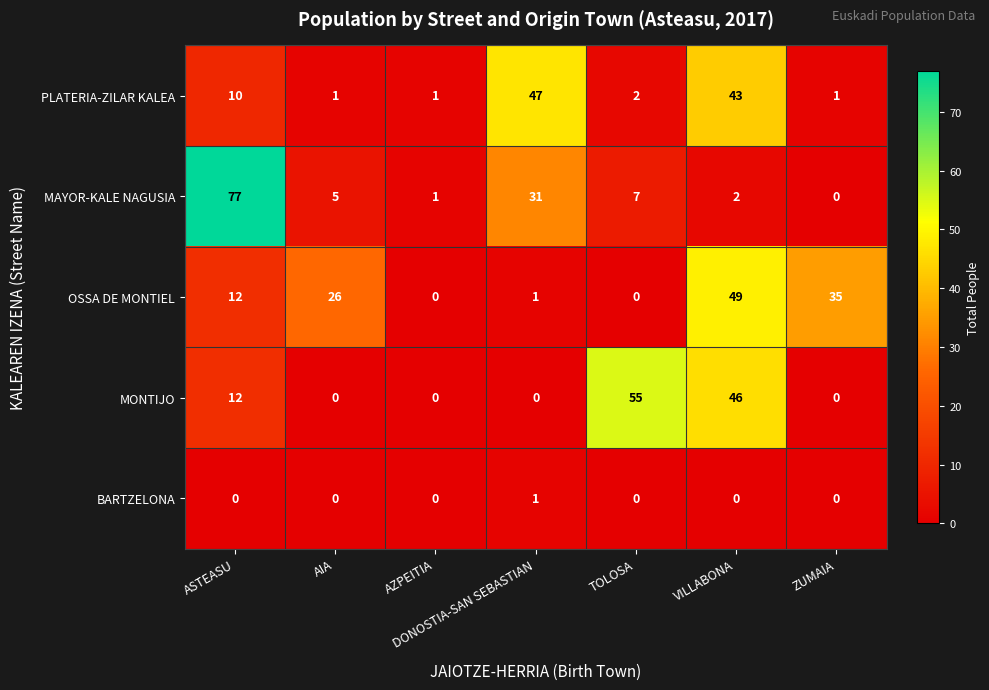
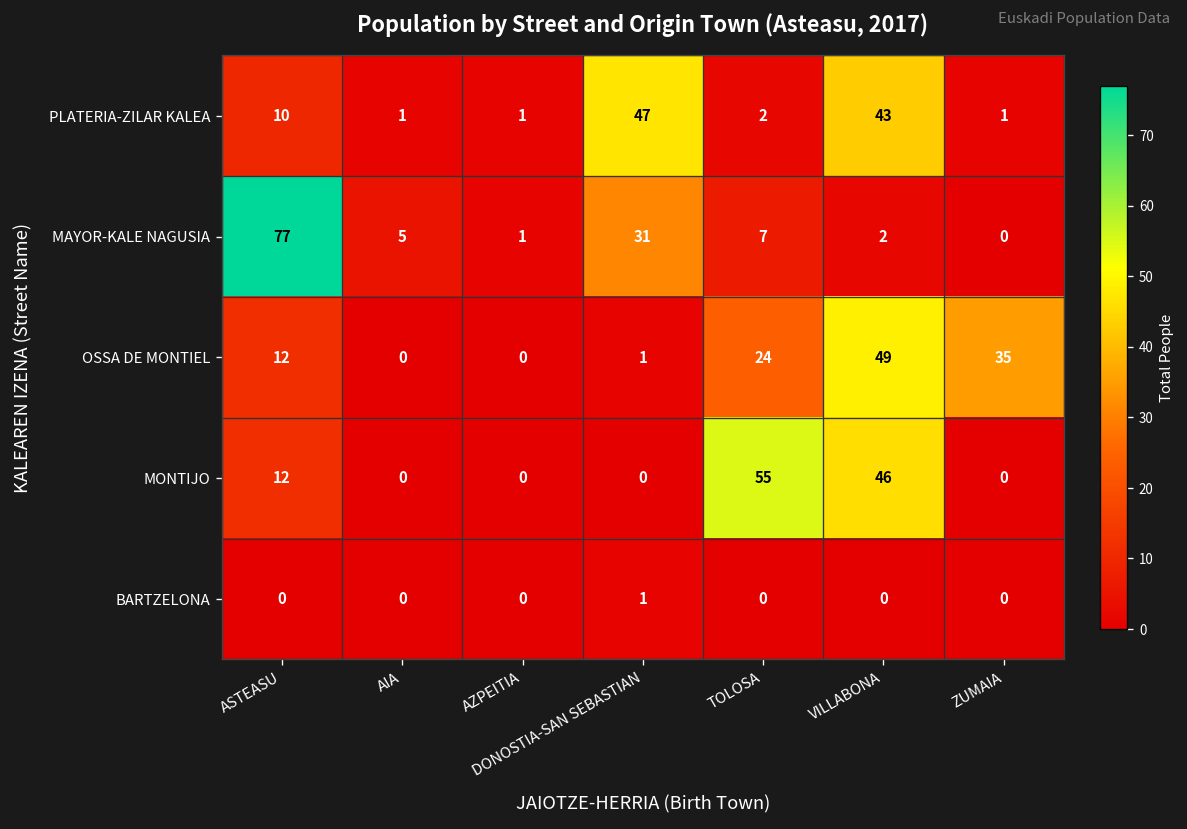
OSSA DE MONTIEL, AIA: 26 -> 0
OSSA DE MONTIEL, TOLOSA: 0 -> 24
